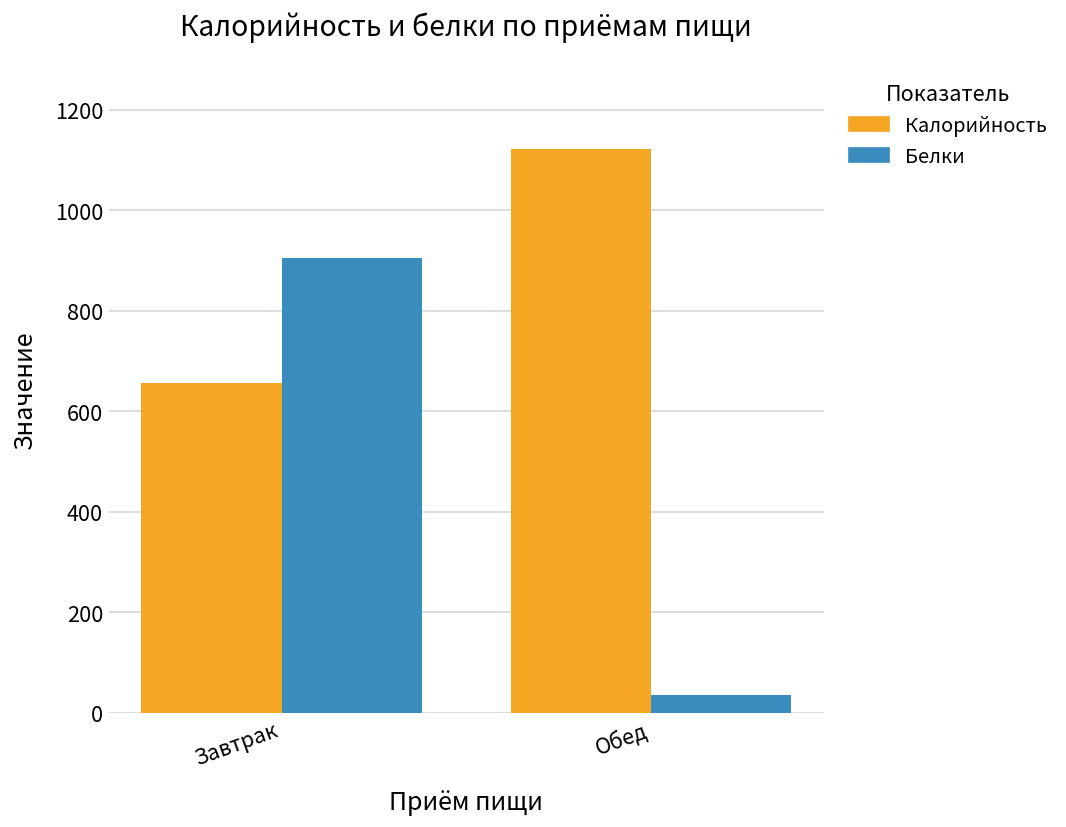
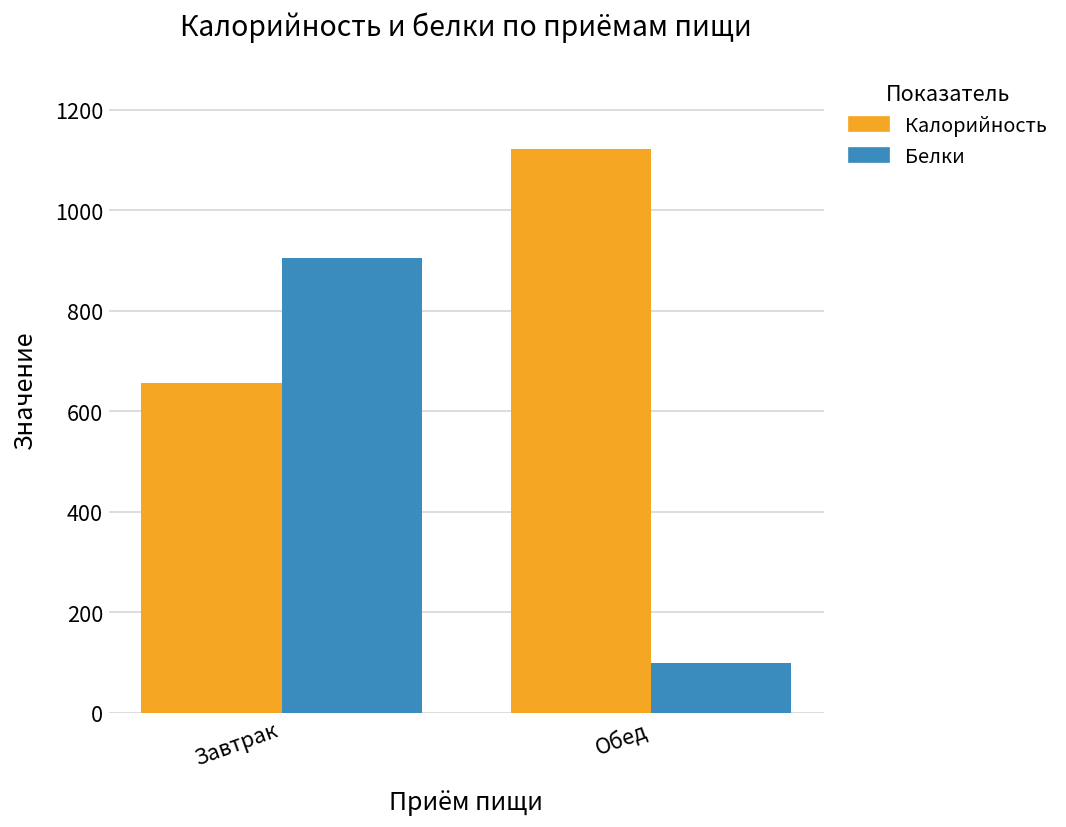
Белки, Обед: 40 -> 100
